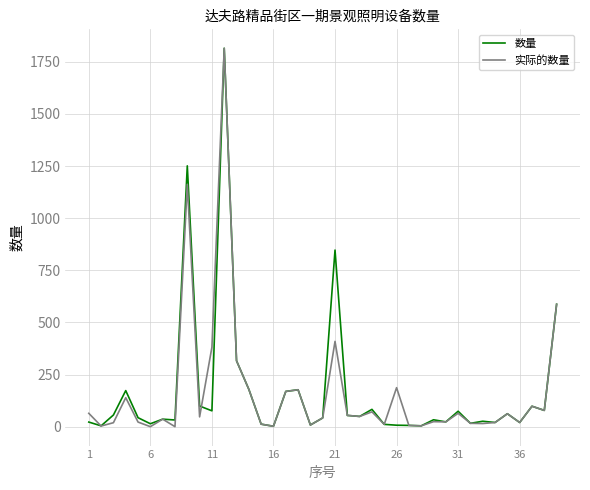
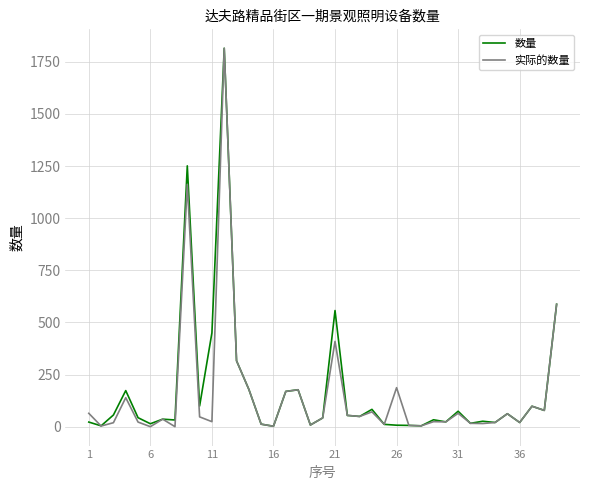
数量, 11: 80 -> 450
实际的数量, 11: 380 -> 20
数量, 21: 850 -> 560
